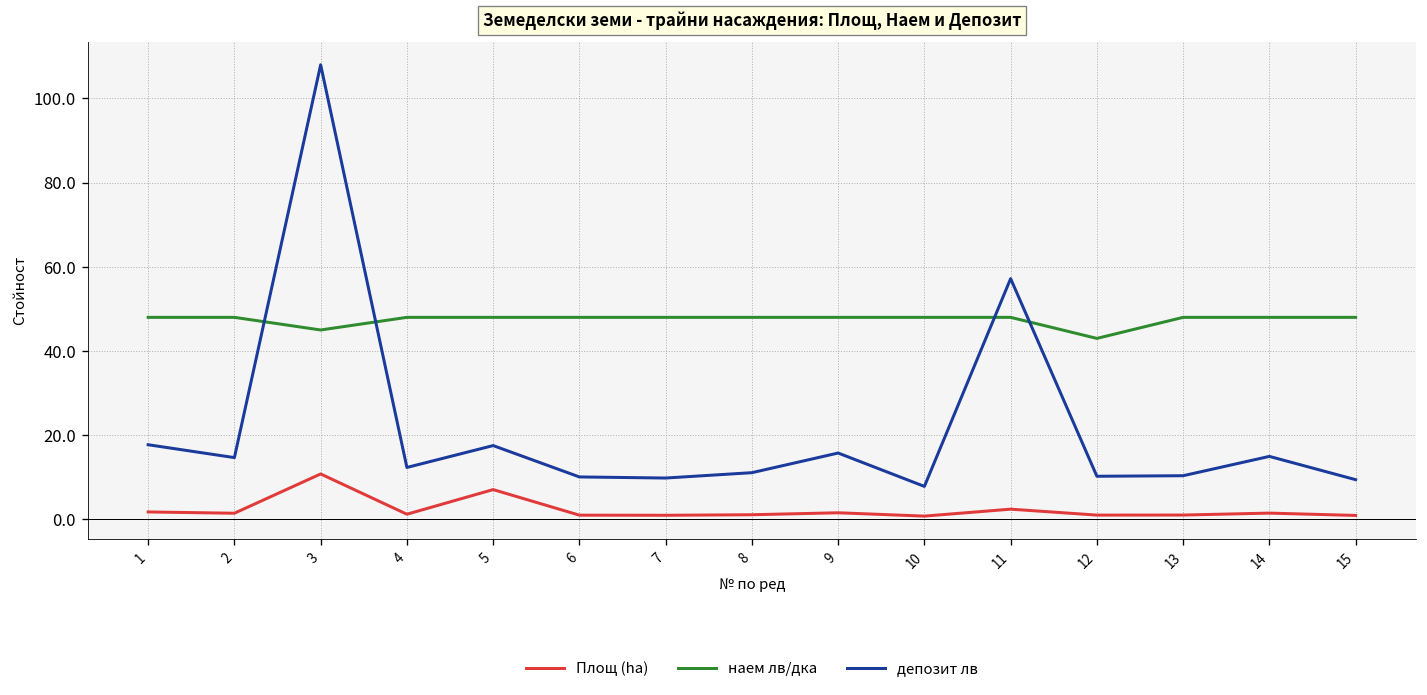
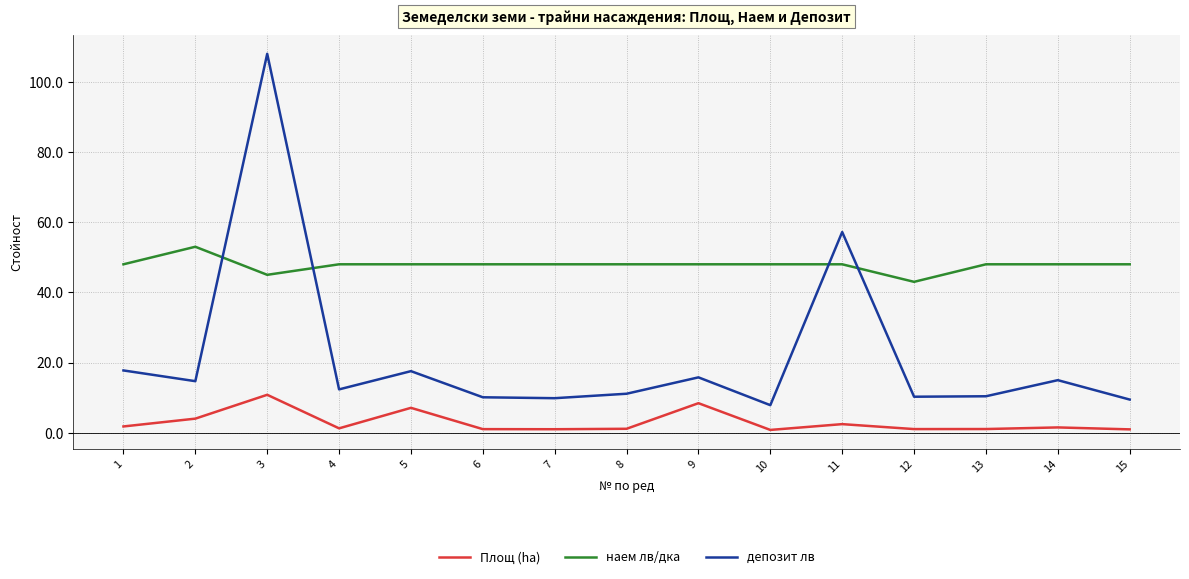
Площ (ha), 2: 1 -> 4
наем лв/дка, 2: 48 -> 53
Площ (ha), 9: 2 -> 8
